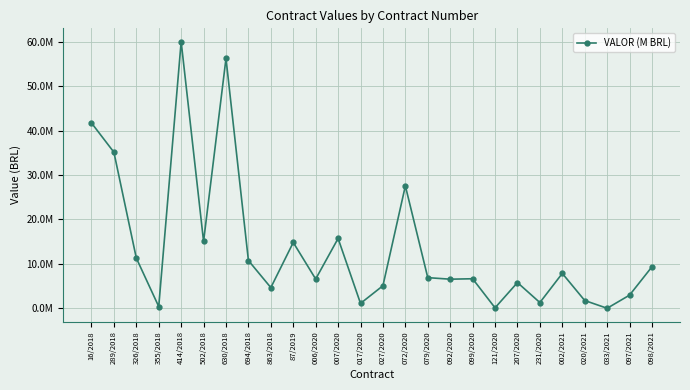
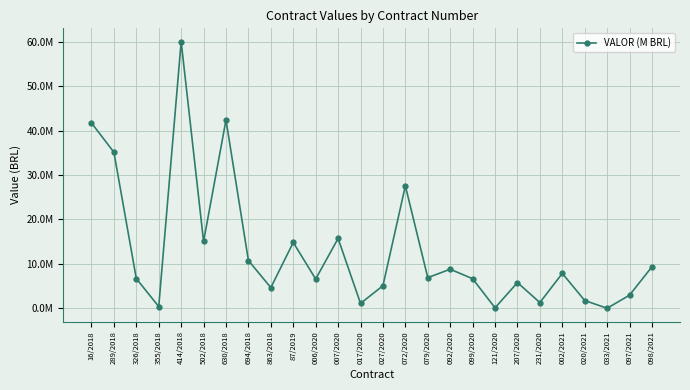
326/2018: 11000000 -> 7000000
630/2018: 56000000 -> 42000000
092/2020: 7000000 -> 9000000
